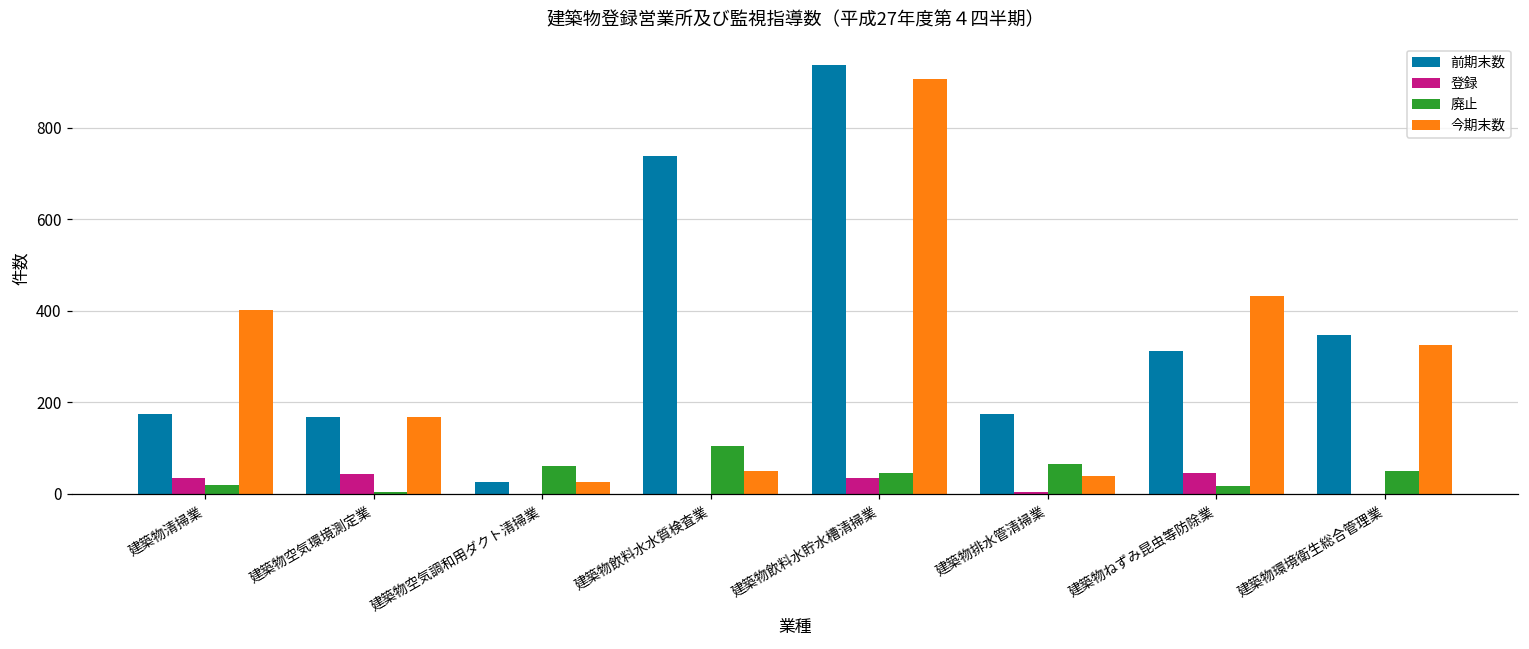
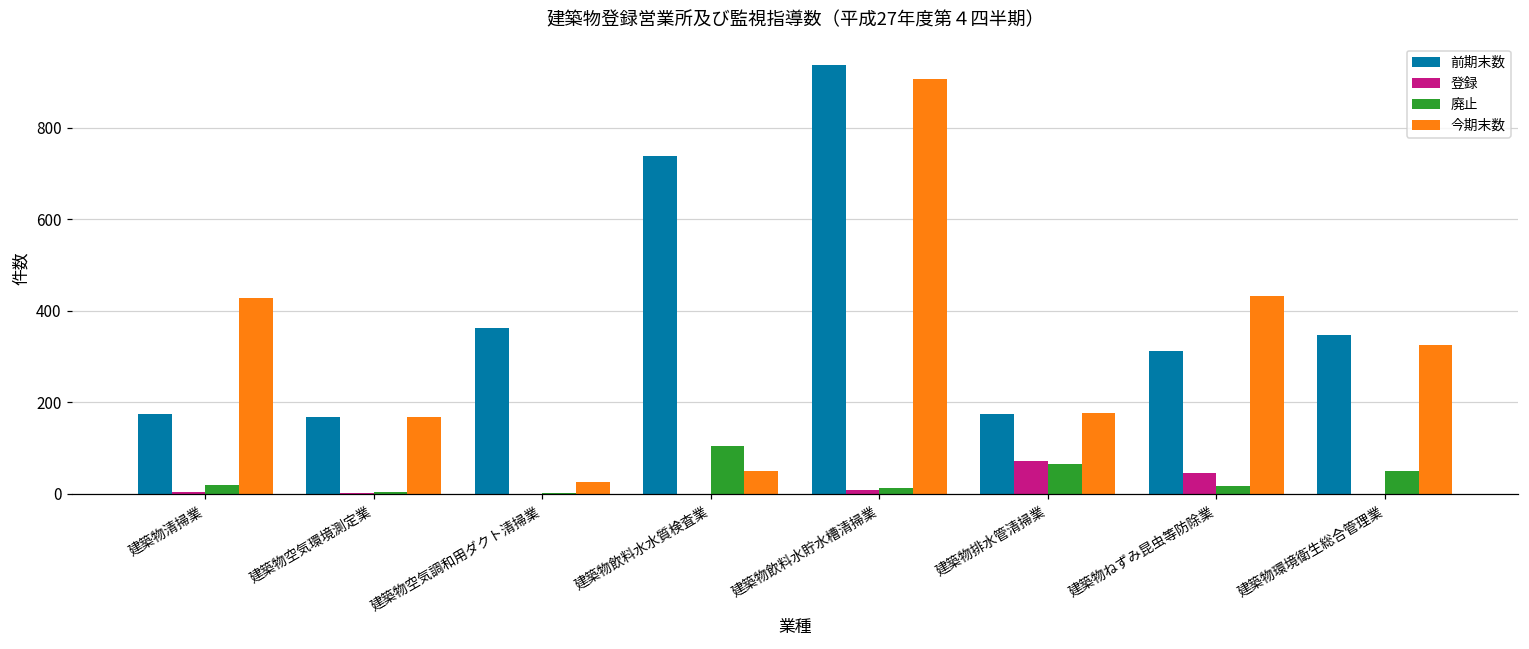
登録, 建築物清掃業: 40 -> 0
今期末数, 建築物清掃業: 400 -> 430
登録, 建築物空気環境測定業: 40 -> 0
前期末数, 建築物空気調和用ダクト清掃業: 30 -> 360
廃止, 建築物空気調和用ダクト清掃業: 60 -> 0
登録, 建築物飲料水貯水槽清掃業: 40 -> 10
廃止, 建築物飲料水貯水槽清掃業: 50 -> 10
登録, 建築物排水管清掃業: 0 -> 70
今期末数, 建築物排水管清掃業: 40 -> 180
